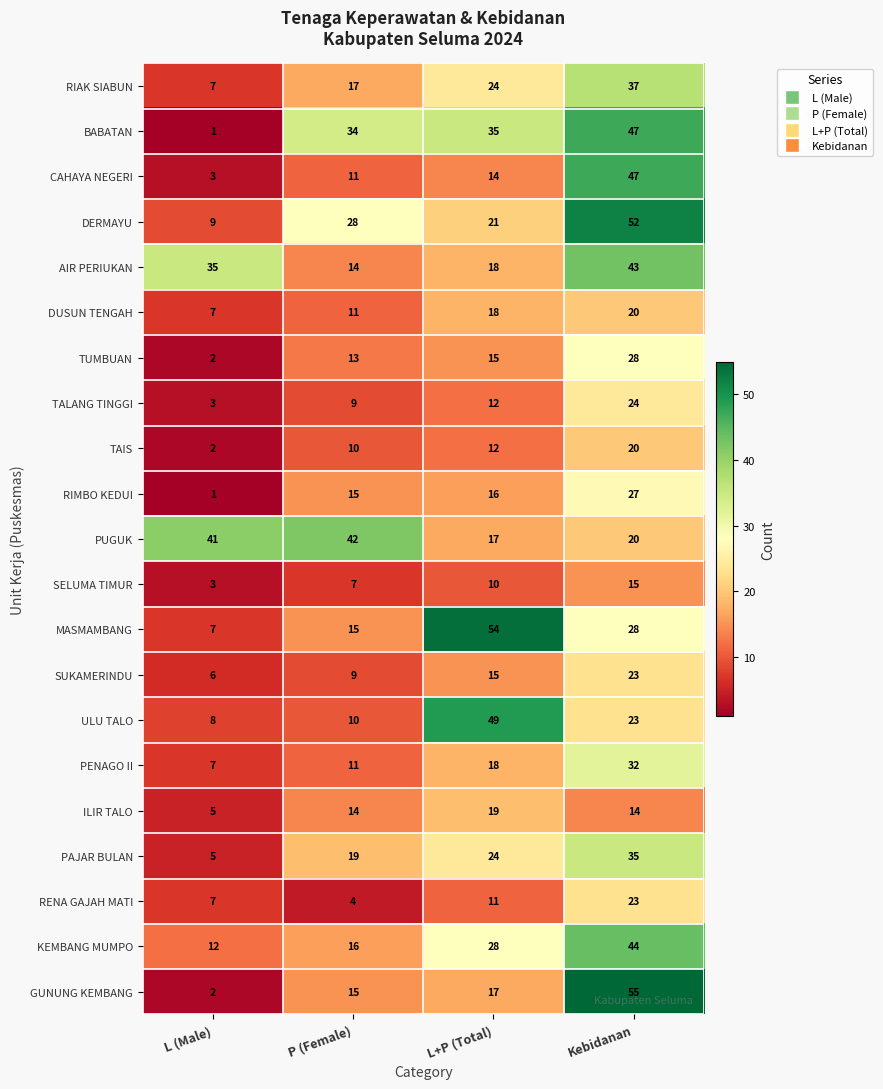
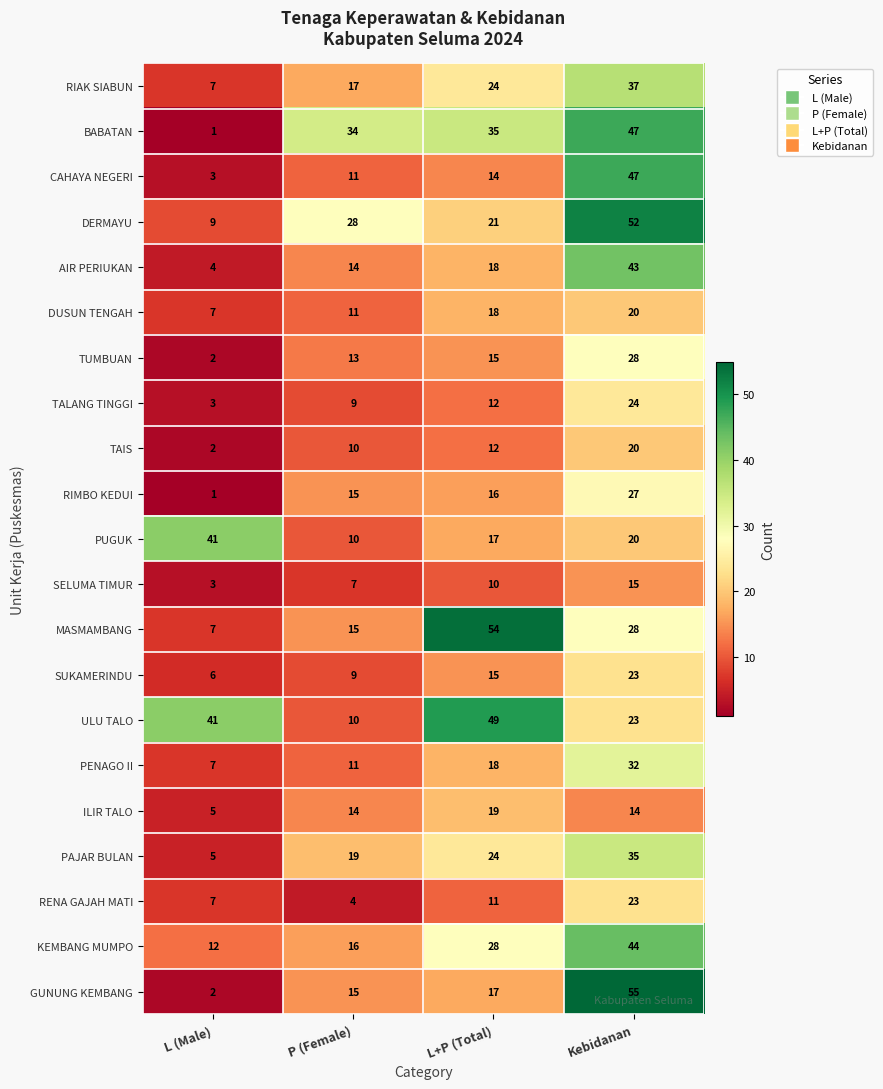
AIR PERIUKAN, L (Male): 35 -> 4
PUGUK, P (Female): 42 -> 10
ULU TALO, L (Male): 8 -> 41
